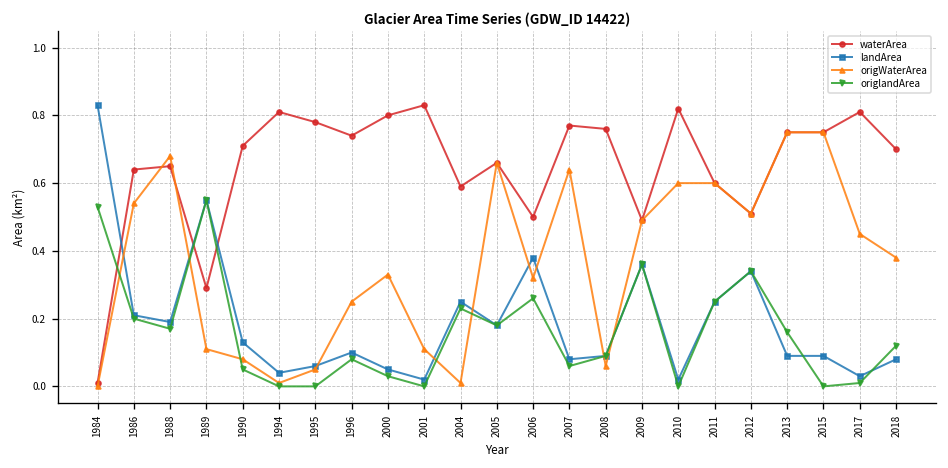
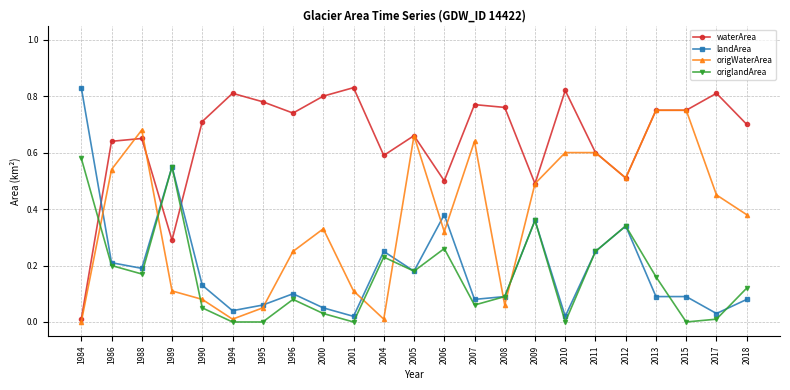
origlandArea, 1984: 0.53 -> 0.58
